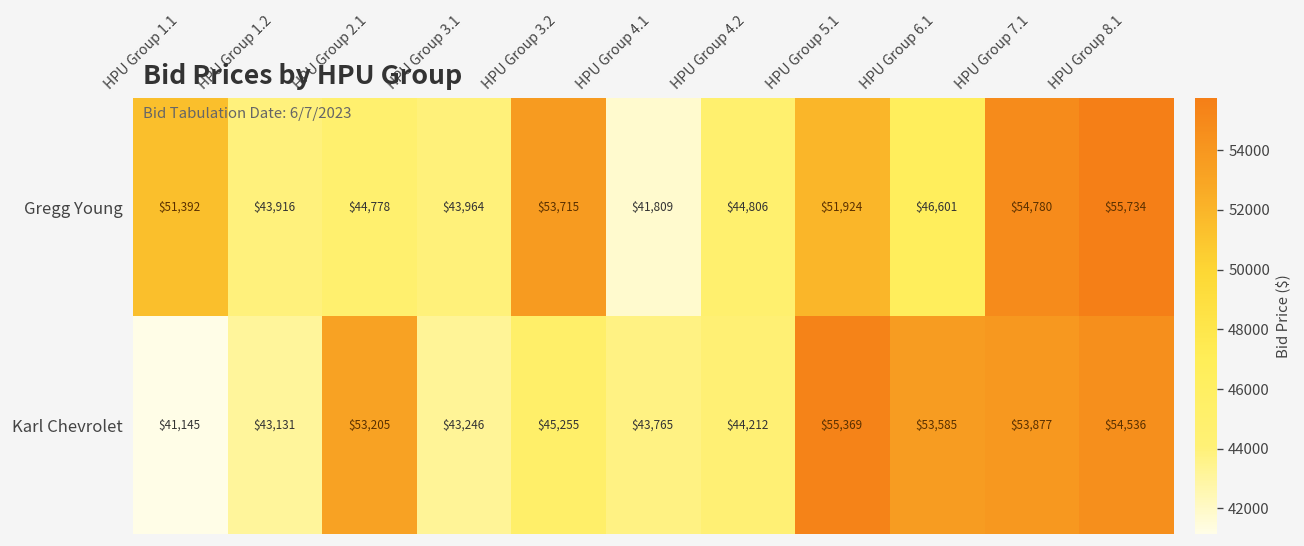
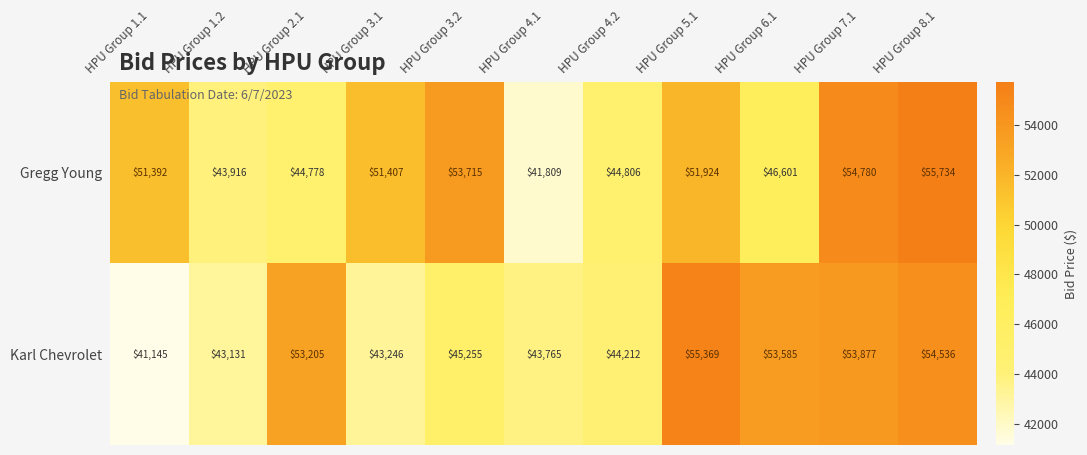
Gregg Young, HPU Group 3.1: $43,964 -> $51,407
